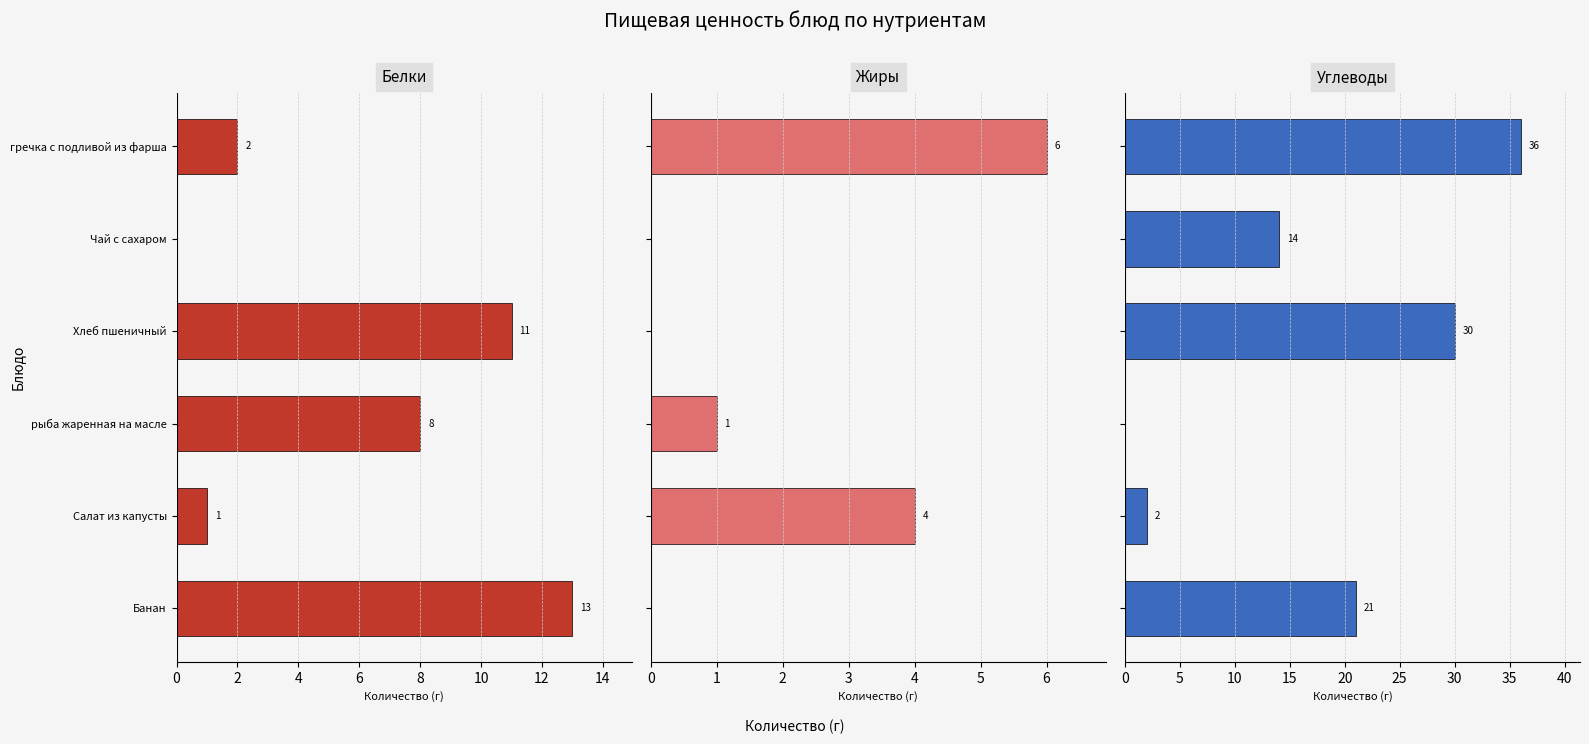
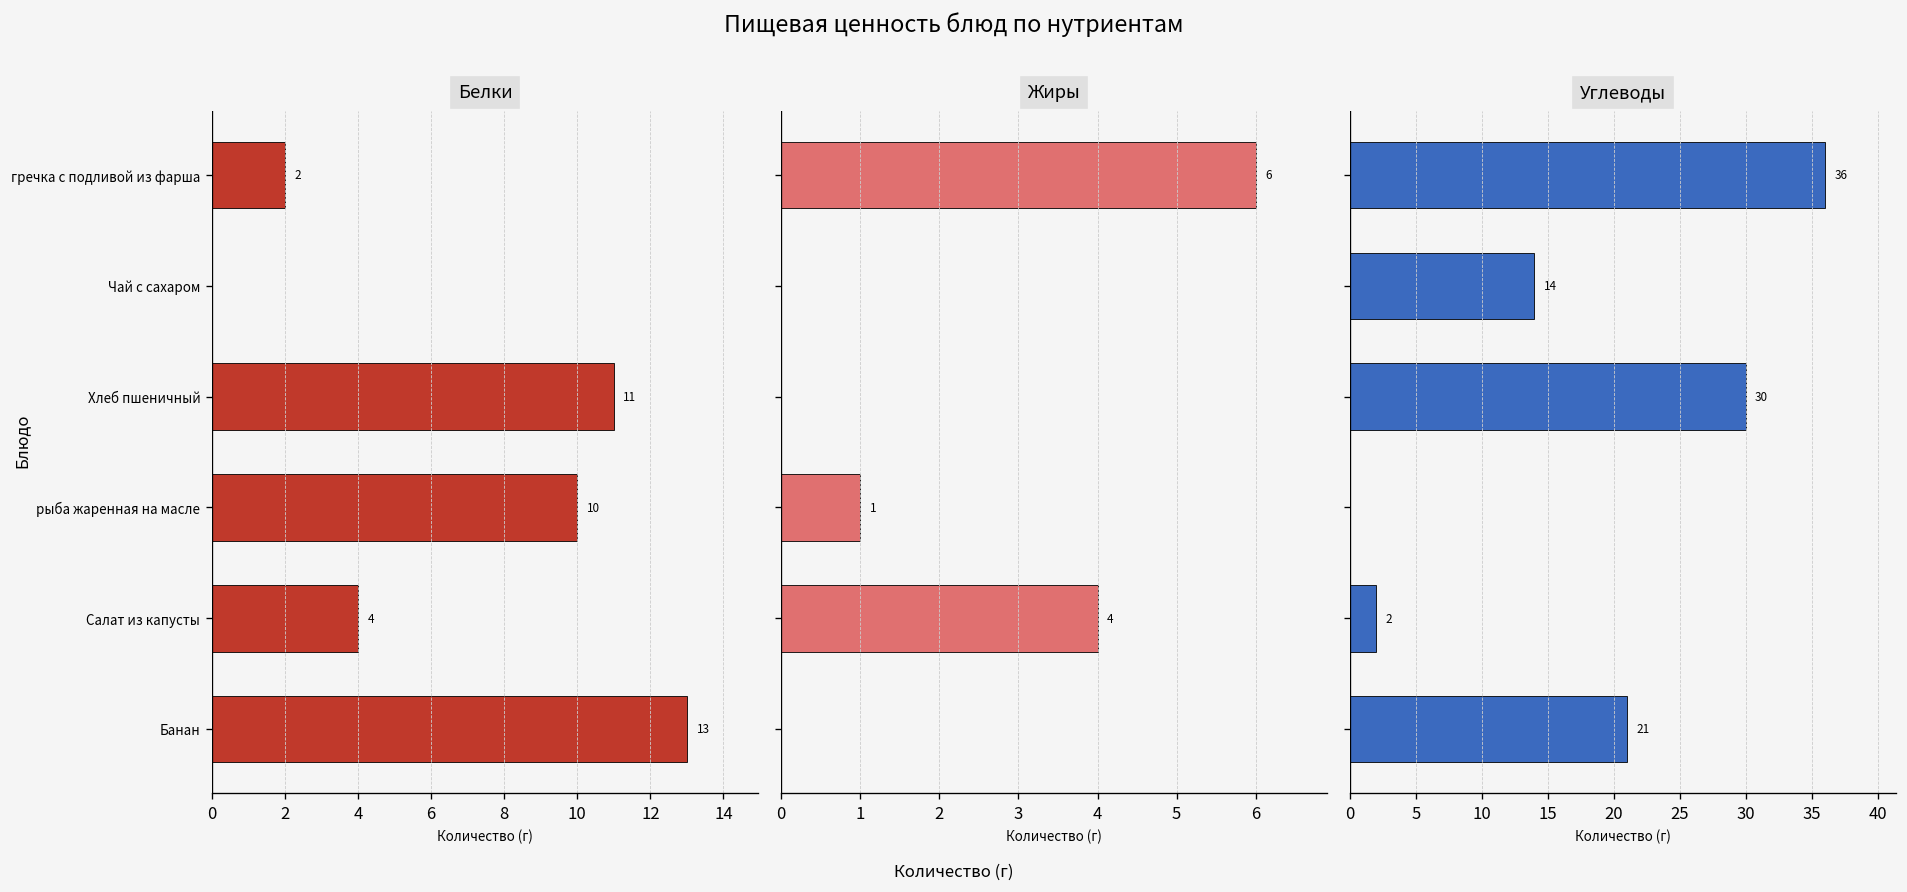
Белки, рыба жаренная на масле: 8 -> 10
Белки, Салат из капусты: 1 -> 4
